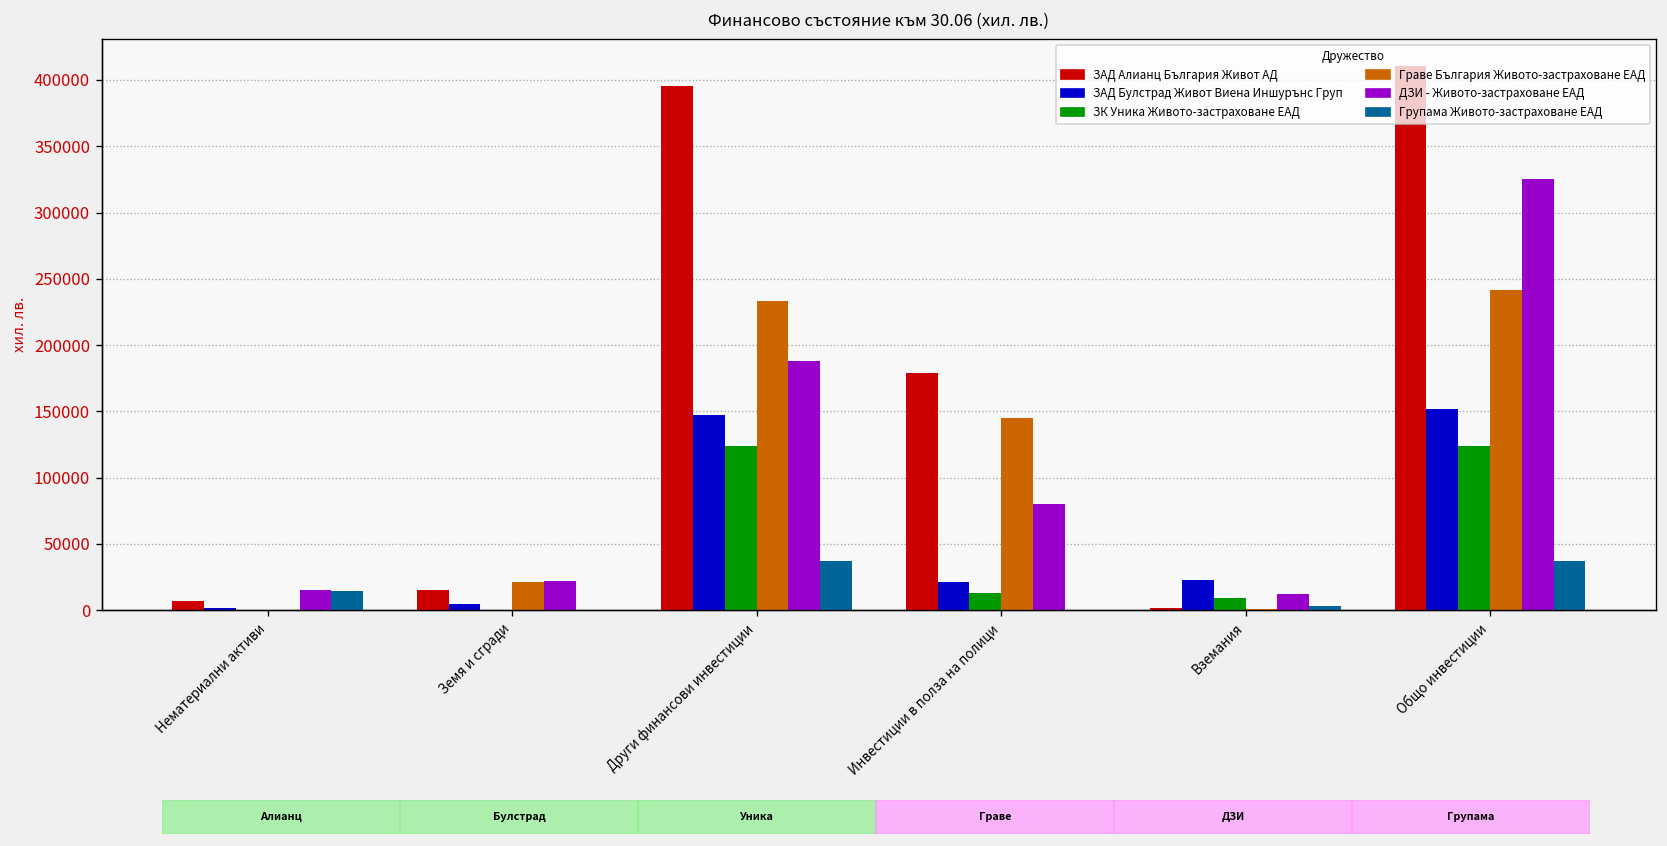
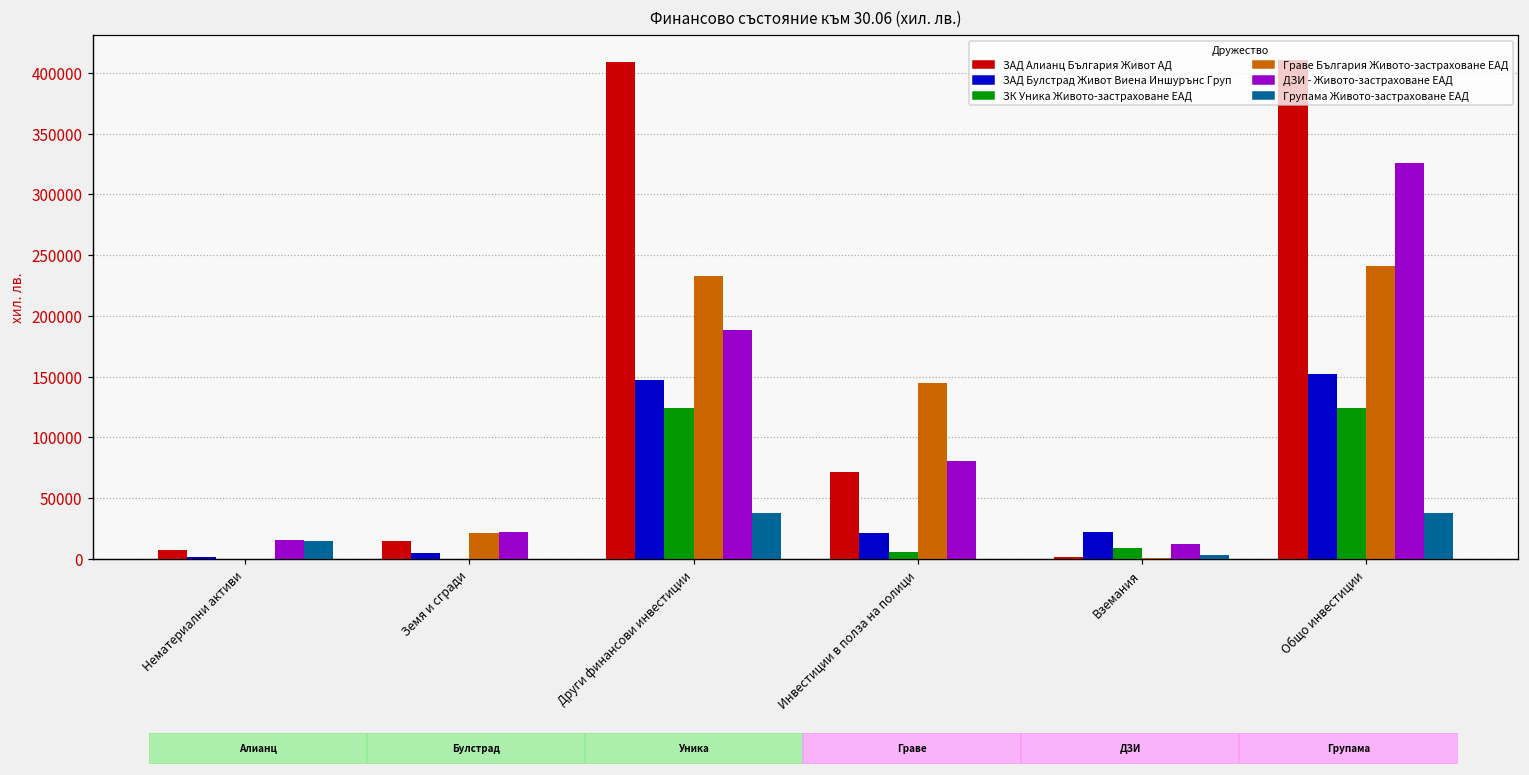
ЗАД Алианц България Живот АД, Други финансови инвестиции: 395000 -> 409000
ЗАД Алианц България Живот АД, Инвестиции в полза на полици: 179000 -> 72000
ЗК Уника Живото-застраховане ЕАД, Инвестиции в полза на полици: 13000 -> 6000
